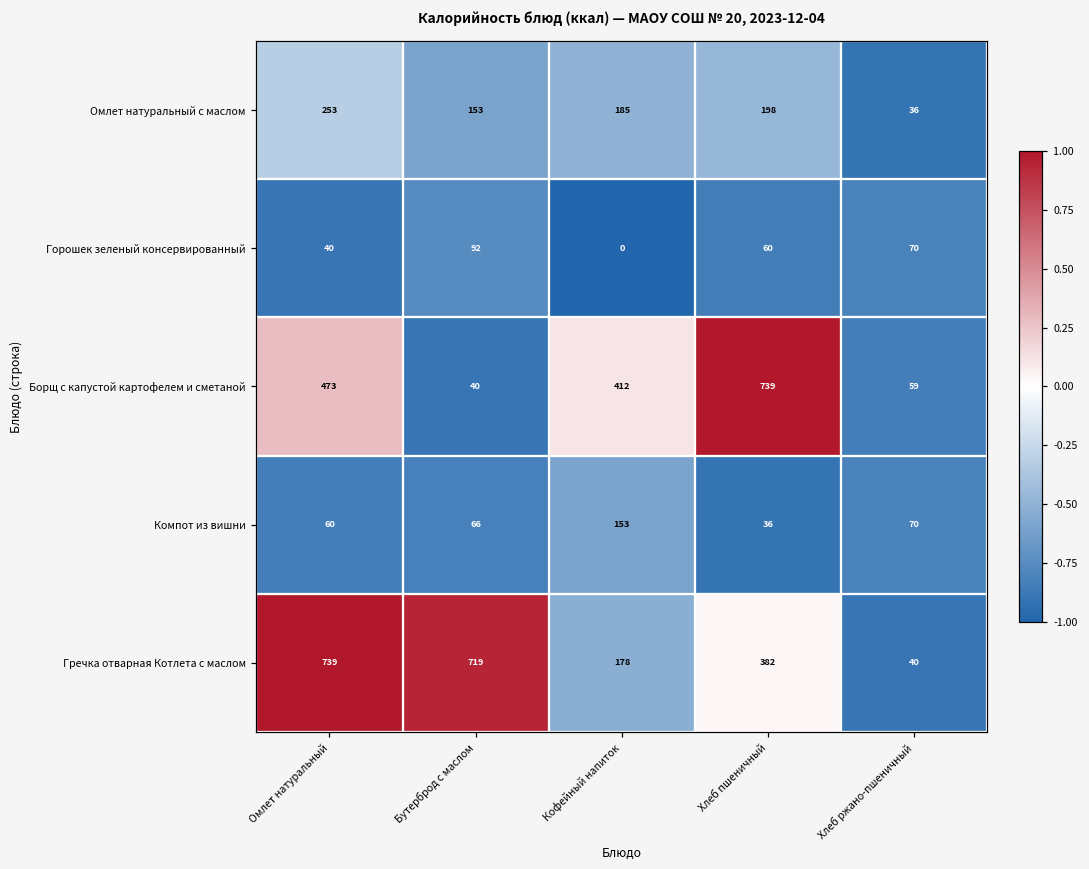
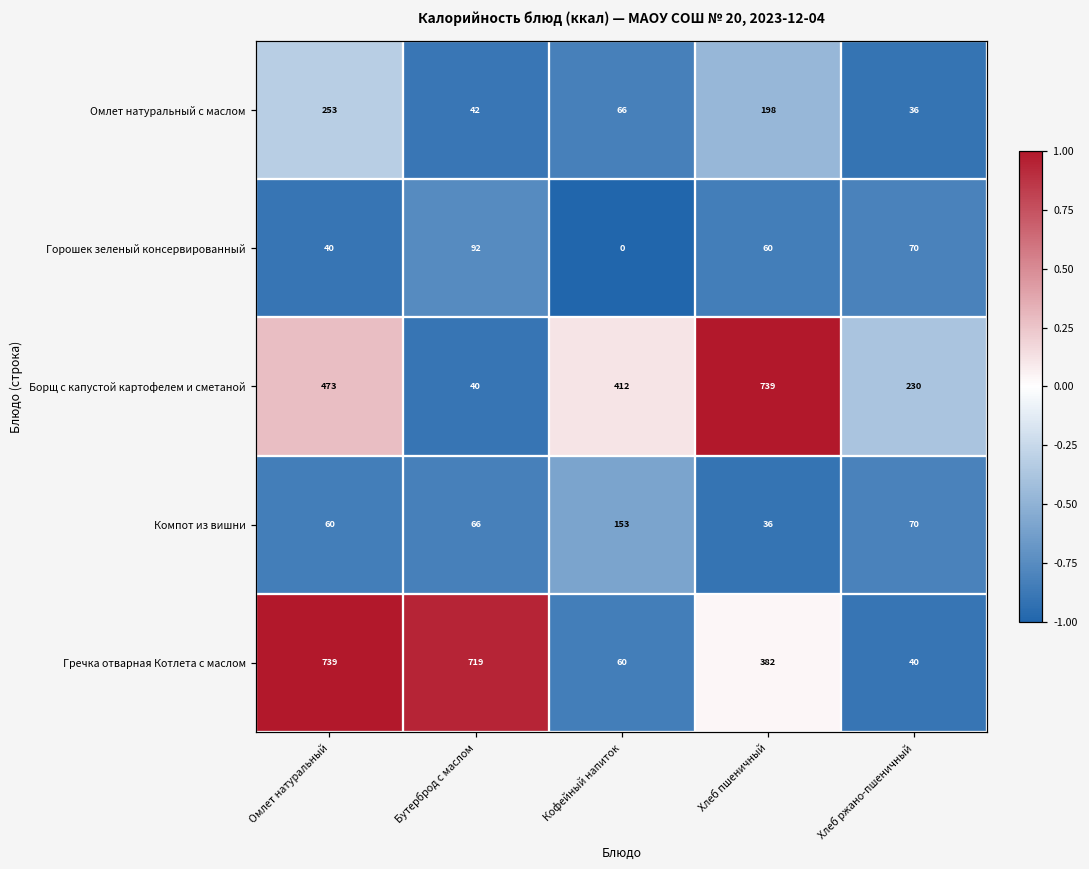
Омлет натуральный с маслом, Бутерброд с маслом: 153 -> 42
Омлет натуральный с маслом, Кофейный напиток: 185 -> 66
Борщ с капустой картофелем и сметаной, Хлеб ржано-пшеничный: 59 -> 230
Гречка отварная Котлета с маслом, Кофейный напиток: 178 -> 60
